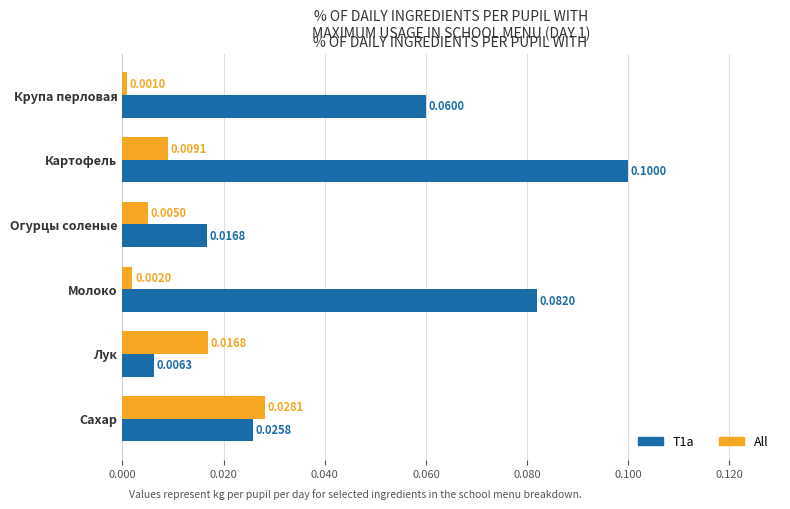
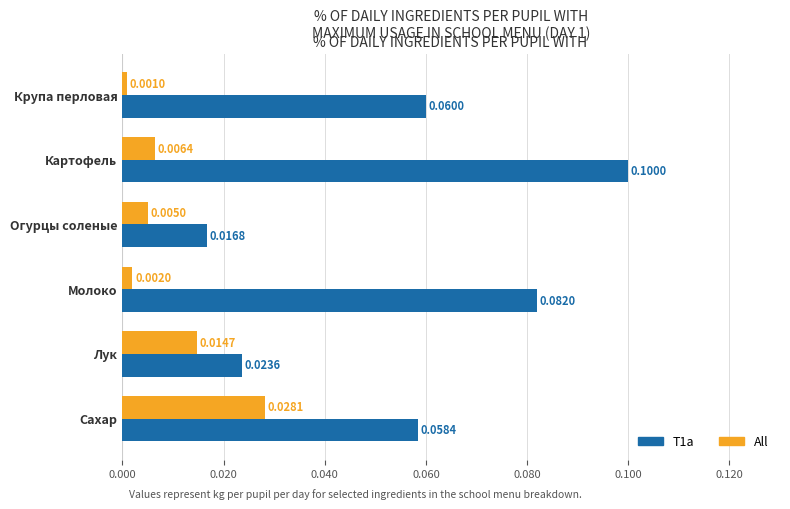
All, Картофель: 0.0091 -> 0.0064
All, Лук: 0.0168 -> 0.0147
T1a, Лук: 0.0063 -> 0.0236
T1a, Сахар: 0.0258 -> 0.0584
